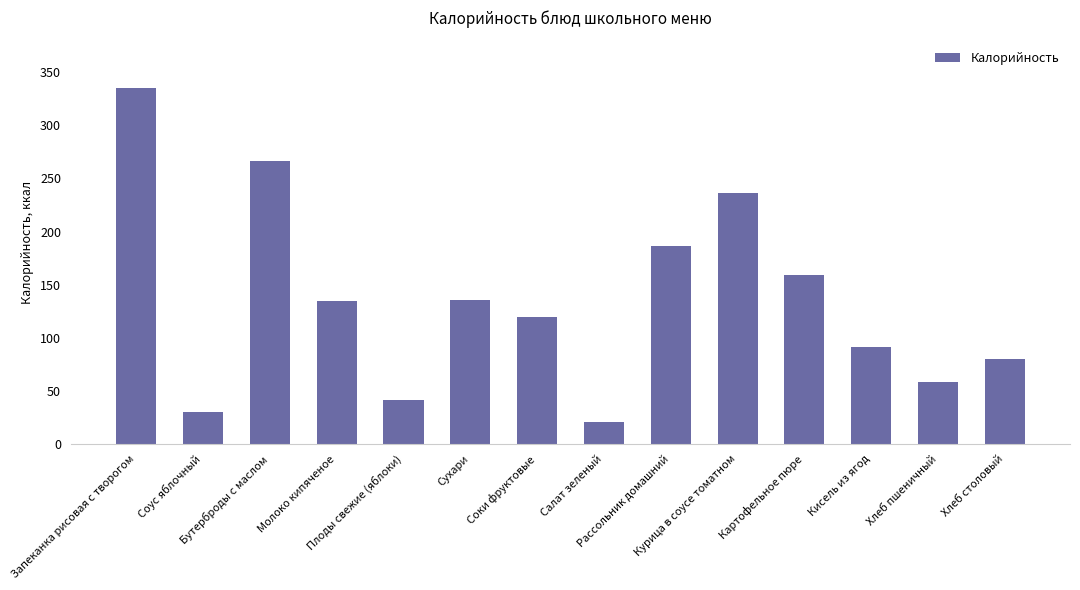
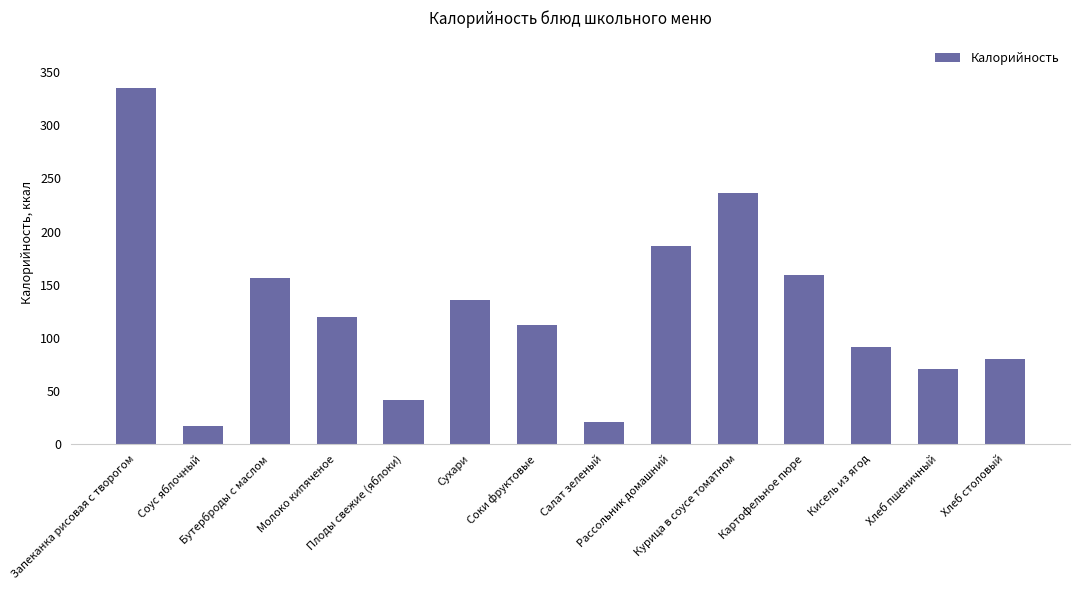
Соус яблочный: 31 -> 17
Бутерброды с маслом: 267 -> 156
Молоко кипяченое: 135 -> 120
Соки фруктовые: 120 -> 112
Хлеб пшеничный: 58 -> 71
